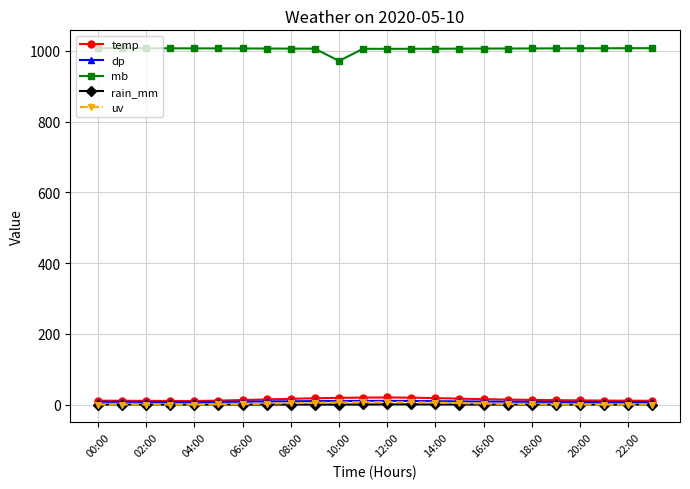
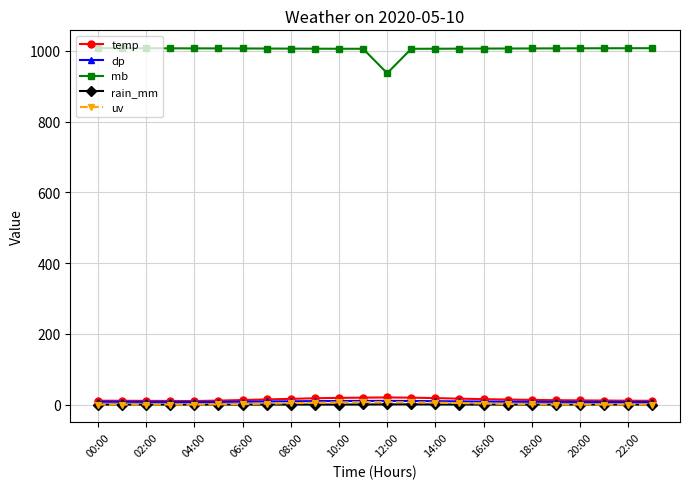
mb, 10:00: 970 -> 1010
mb, 12:00: 1010 -> 940
